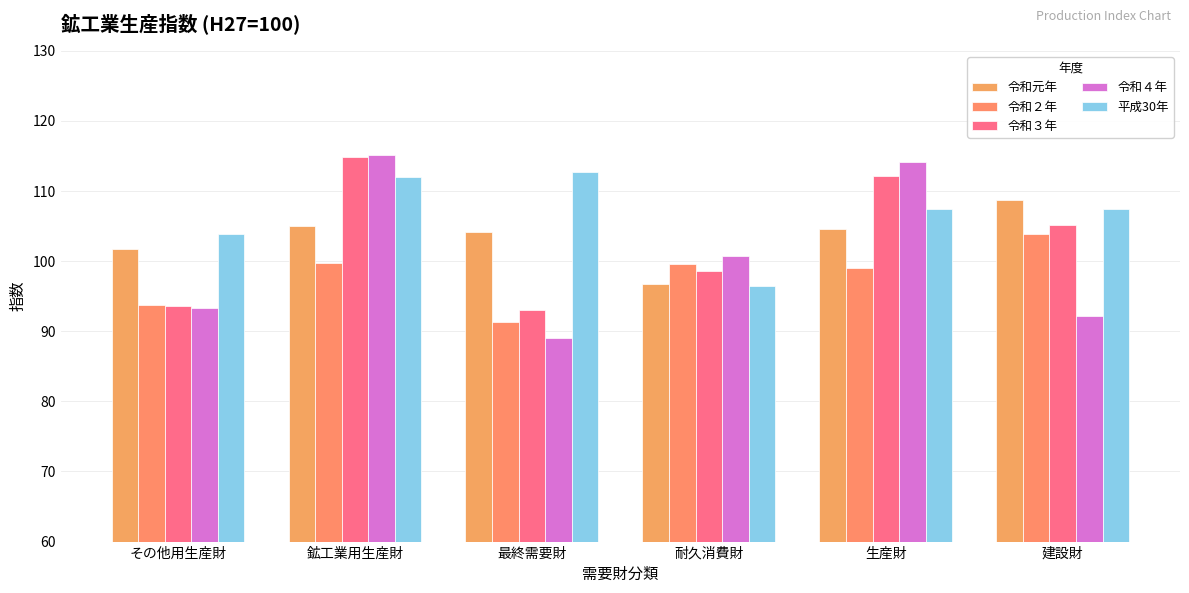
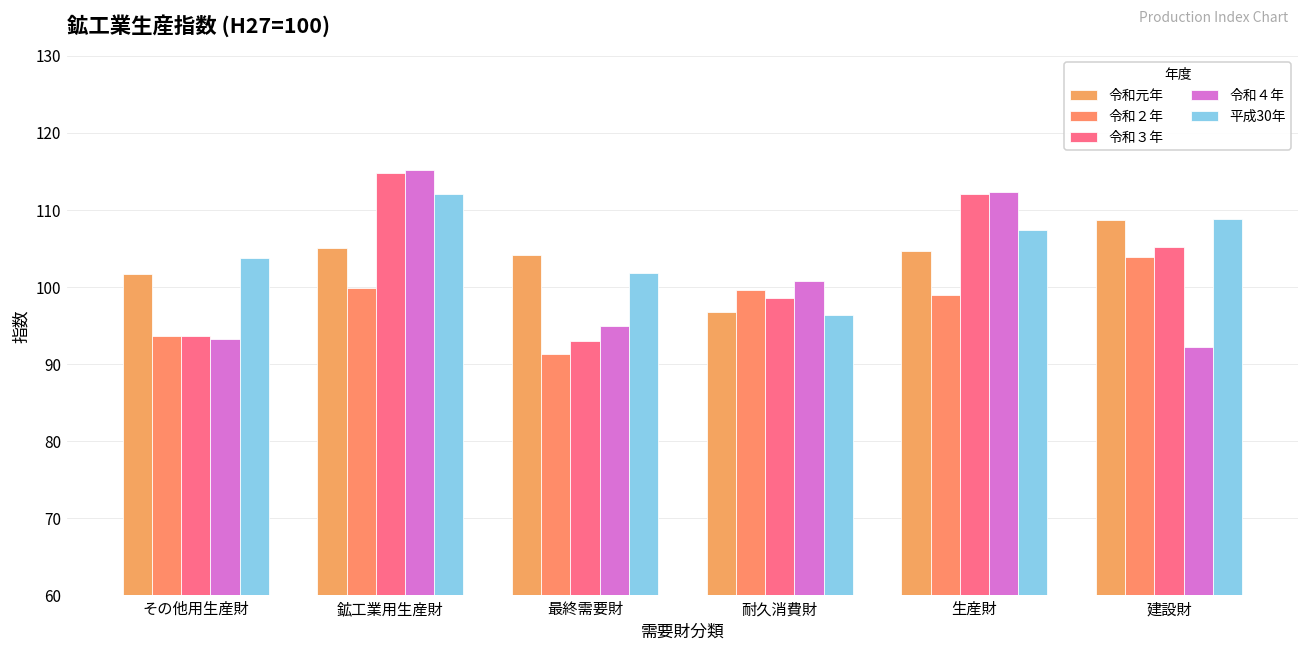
令和４年, 最終需要財: 89 -> 95
平成30年, 最終需要財: 113 -> 102
令和４年, 生産財: 114 -> 112
平成30年, 建設財: 107 -> 109
